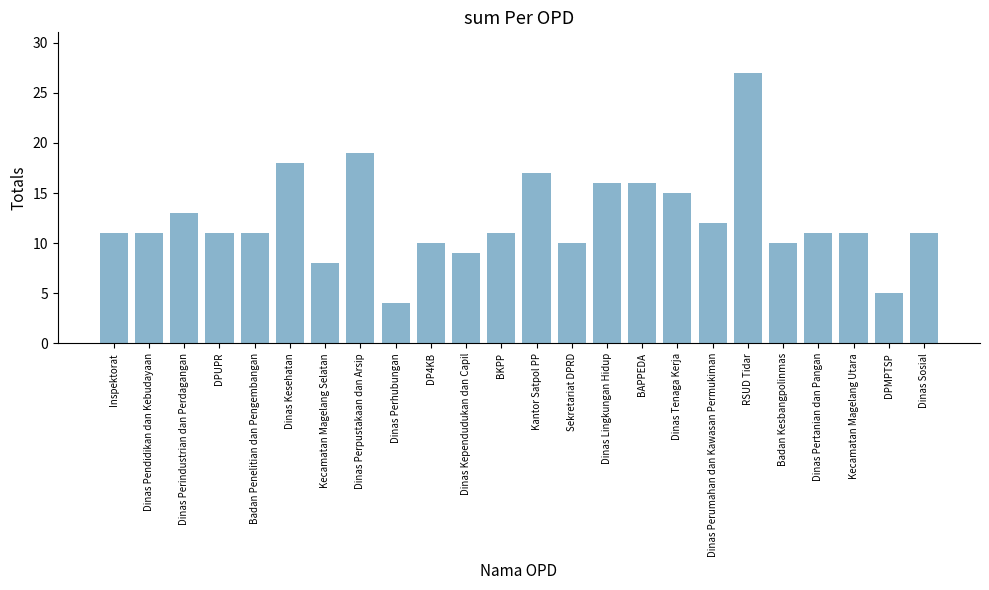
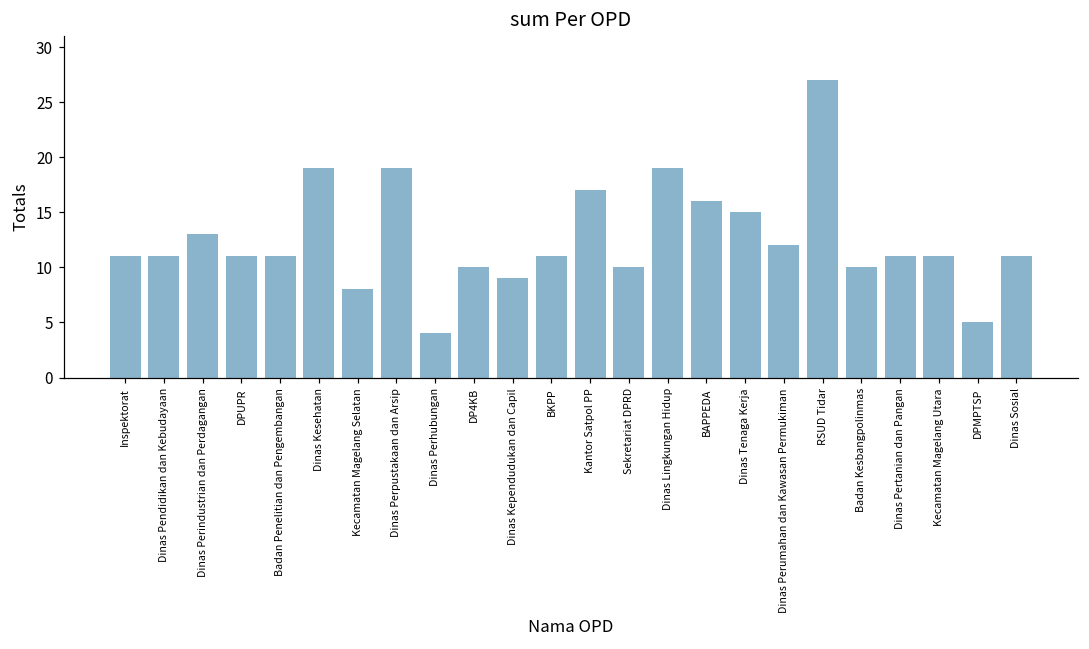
Dinas Kesehatan: 18 -> 19
Dinas Lingkungan Hidup: 16 -> 19
